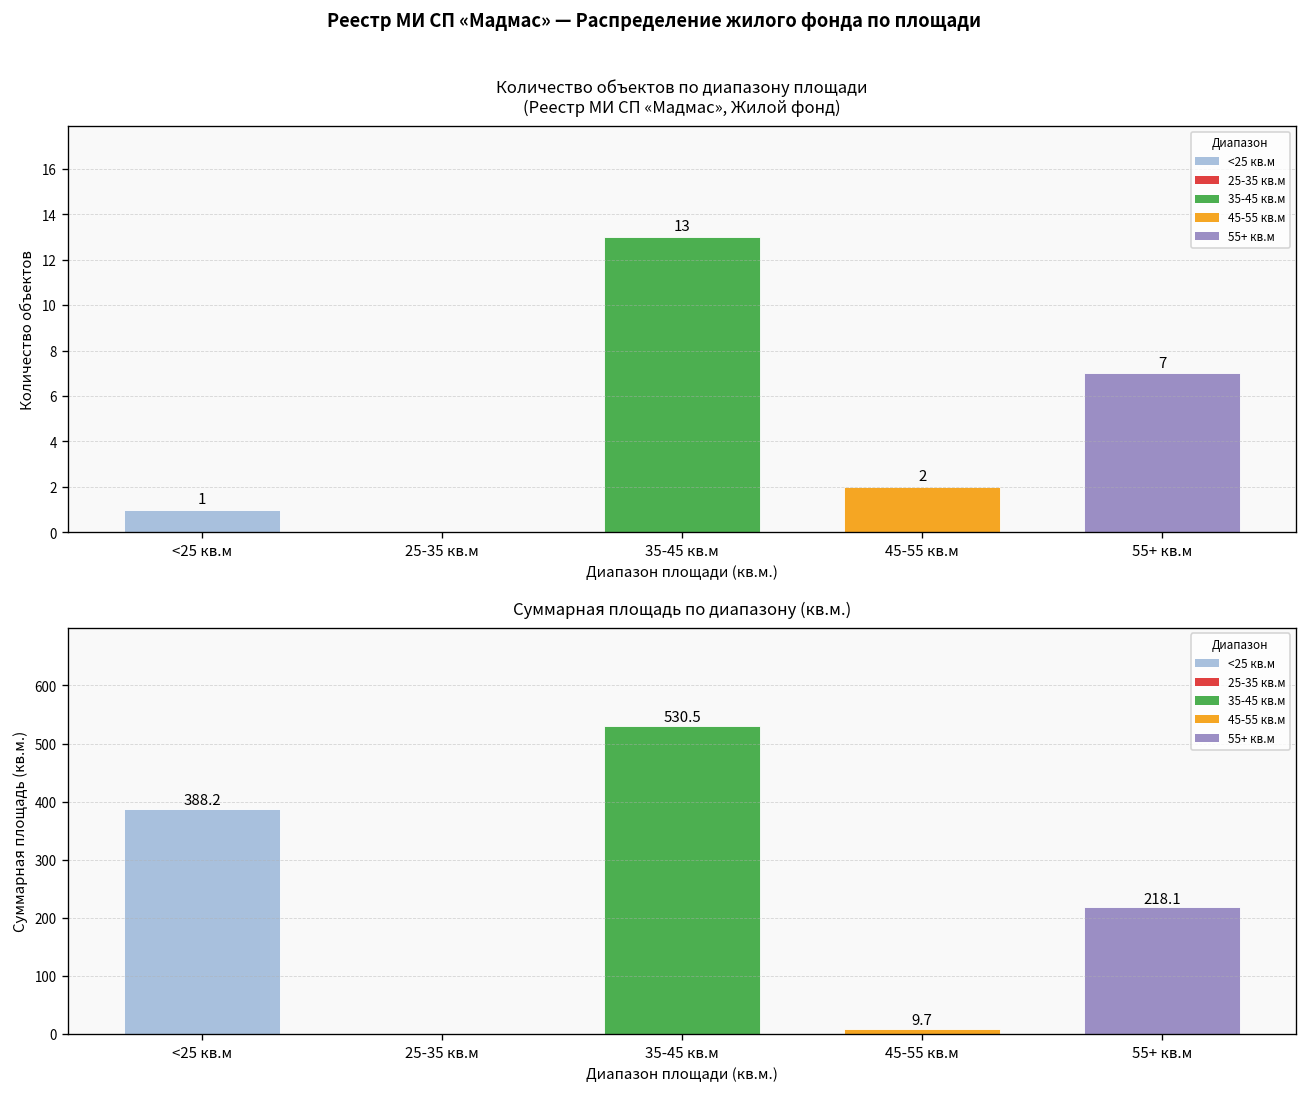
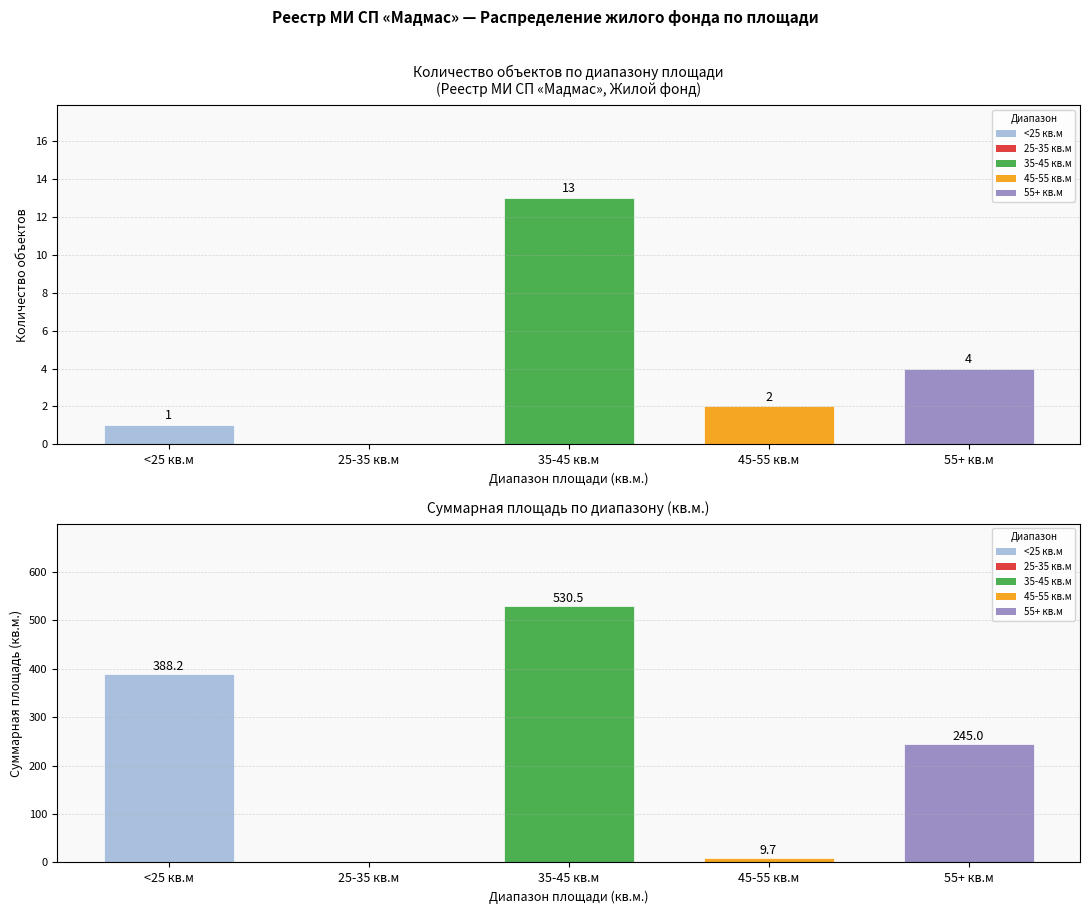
Количество объектов по диапазону площади (Реестр МИ СП «Мадмас», Жилой фонд), 55+ кв.м: 7 -> 4
Суммарная площадь по диапазону (кв.м.), 55+ кв.м: 218.1 -> 245.0
